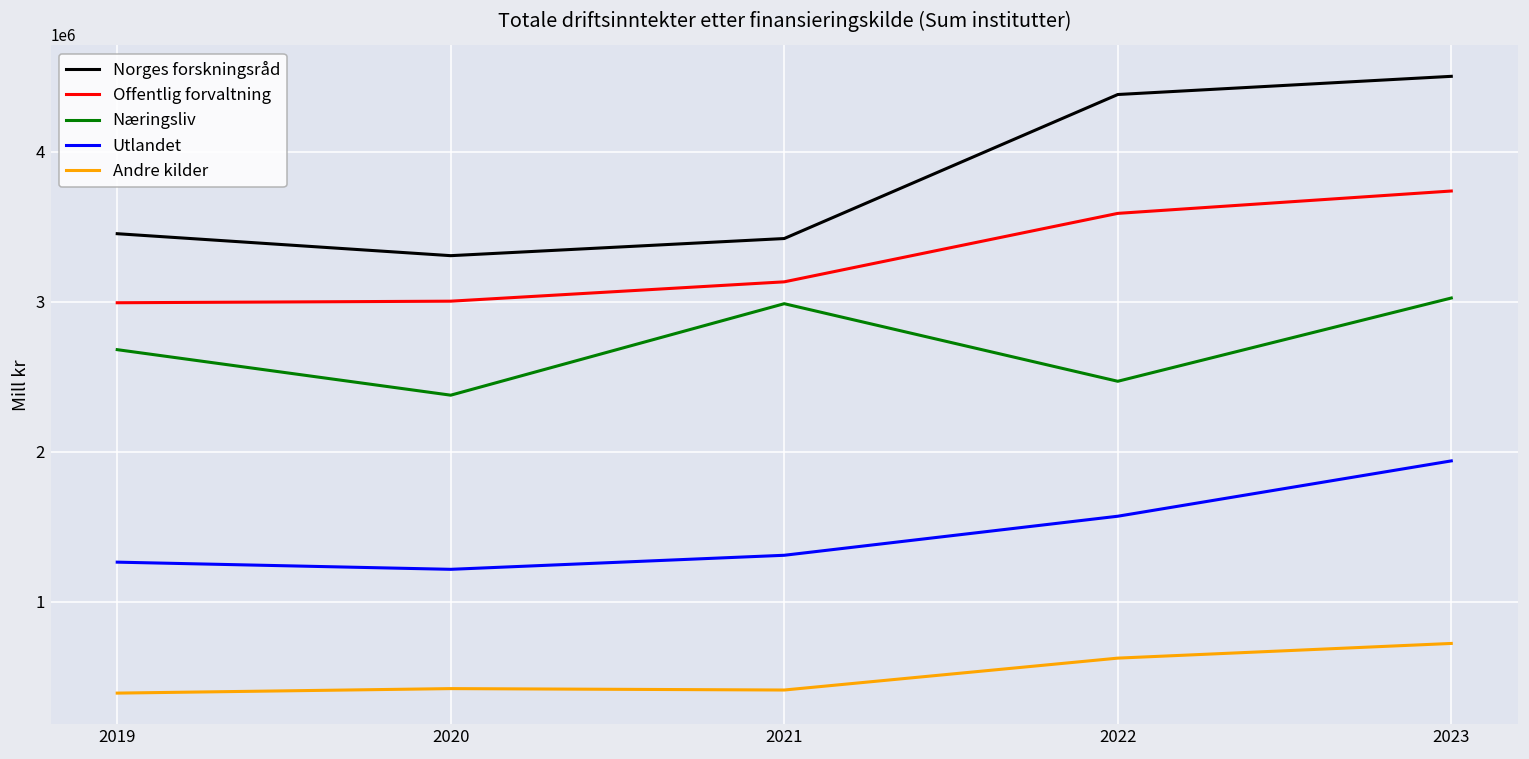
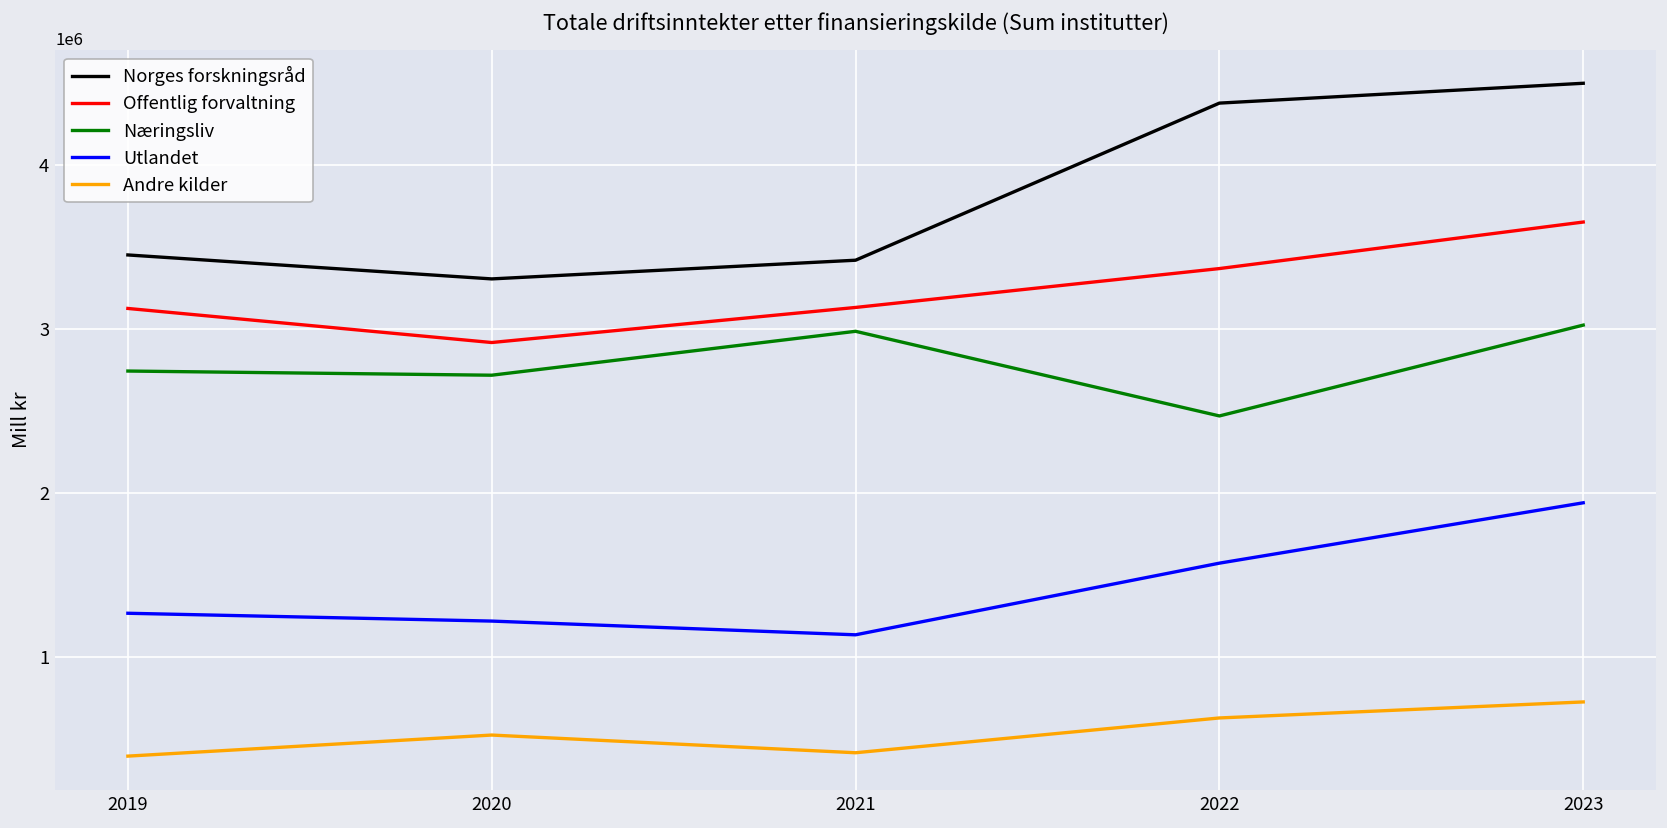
Offentlig forvaltning, 2019: 2990000 -> 3130000
Næringsliv, 2019: 2680000 -> 2740000
Offentlig forvaltning, 2020: 3000000 -> 2920000
Næringsliv, 2020: 2380000 -> 2720000
Andre kilder, 2020: 420000 -> 520000
Utlandet, 2021: 1310000 -> 1130000
Offentlig forvaltning, 2022: 3590000 -> 3370000
Offentlig forvaltning, 2023: 3740000 -> 3650000
